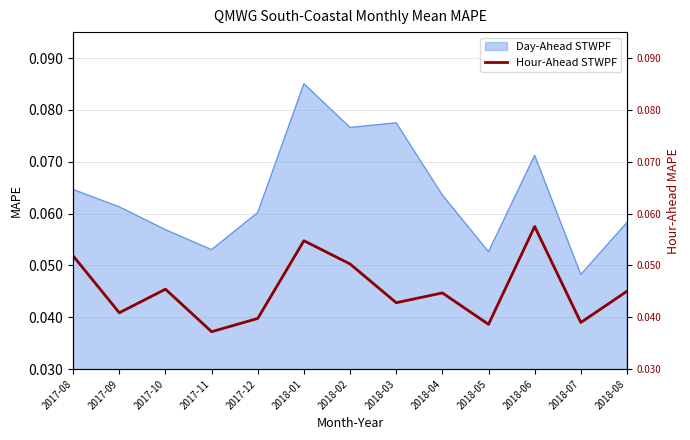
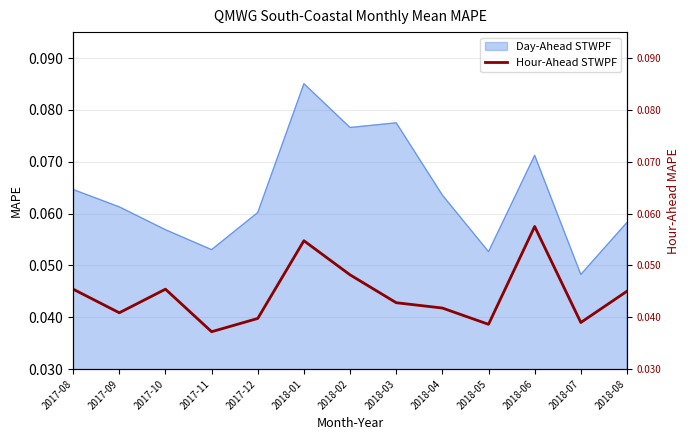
Hour-Ahead STWPF, 2017-08: 0.052 -> 0.045
Hour-Ahead STWPF, 2018-02: 0.050 -> 0.048
Hour-Ahead STWPF, 2018-04: 0.045 -> 0.042
